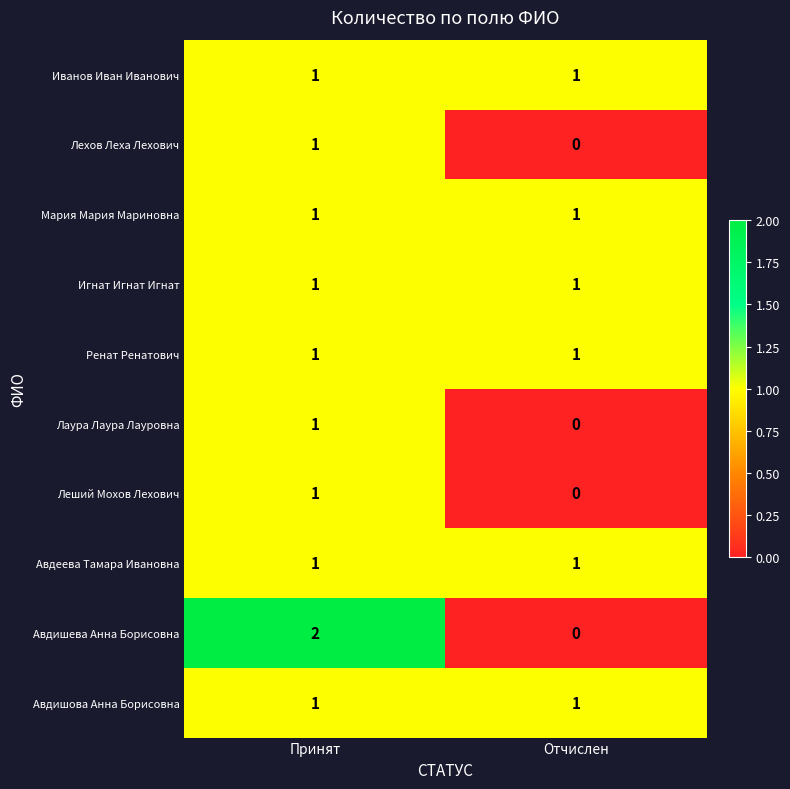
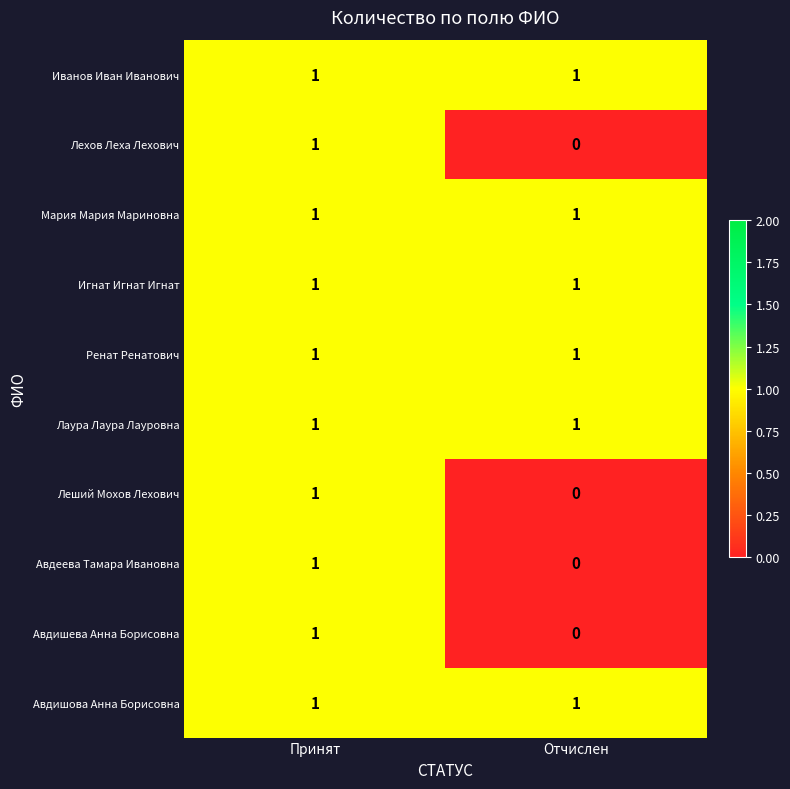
Лаура Лаура Лауровна, Отчислен: 0 -> 1
Авдеева Тамара Ивановна, Отчислен: 1 -> 0
Авдишева Анна Борисовна, Принят: 2 -> 1
